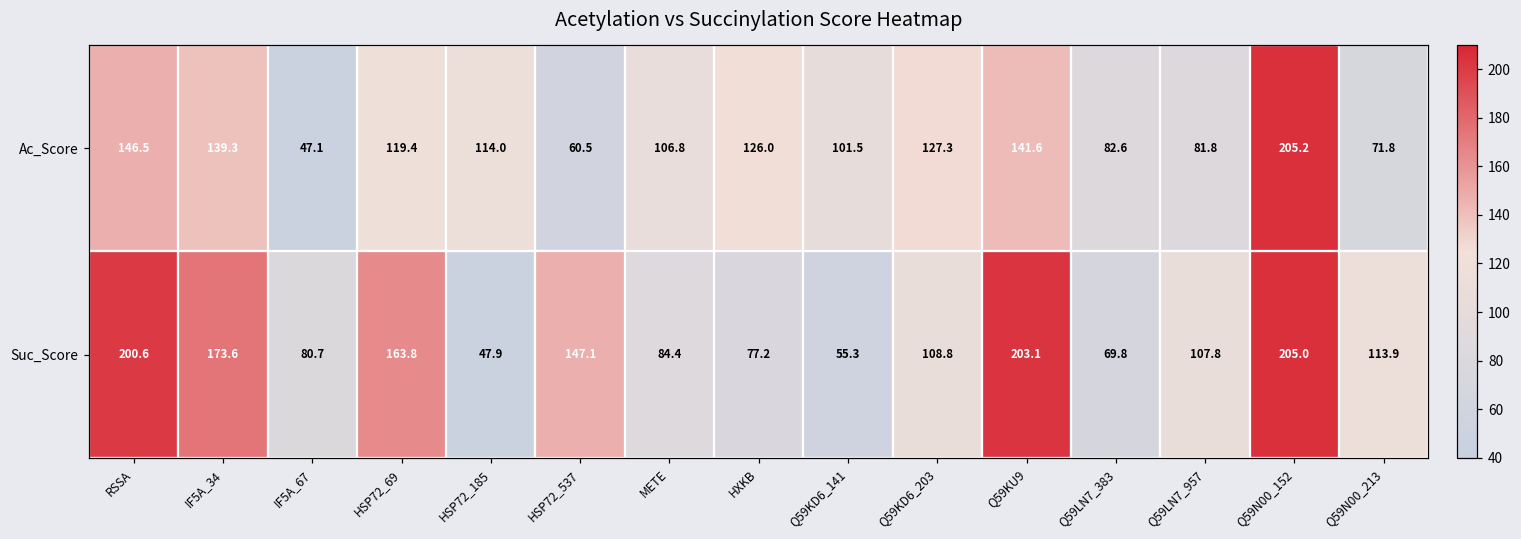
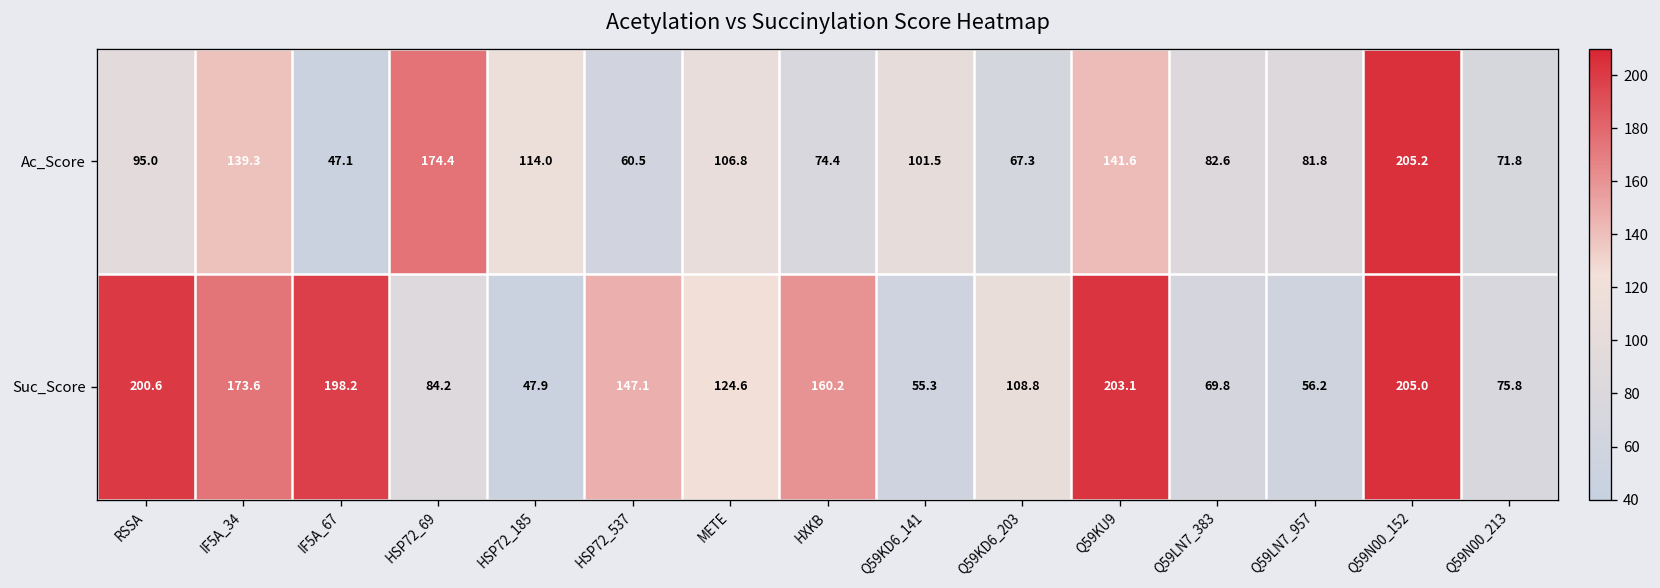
Ac_Score, RSSA: 146.5 -> 95.0
Ac_Score, HSP72_69: 119.4 -> 174.4
Ac_Score, HXKB: 126.0 -> 74.4
Ac_Score, Q59KD6_203: 127.3 -> 67.3
Suc_Score, IF5A_67: 80.7 -> 198.2
Suc_Score, HSP72_69: 163.8 -> 84.2
Suc_Score, METE: 84.4 -> 124.6
Suc_Score, HXKB: 77.2 -> 160.2
Suc_Score, Q59LN7_957: 107.8 -> 56.2
Suc_Score, Q59N00_213: 113.9 -> 75.8
